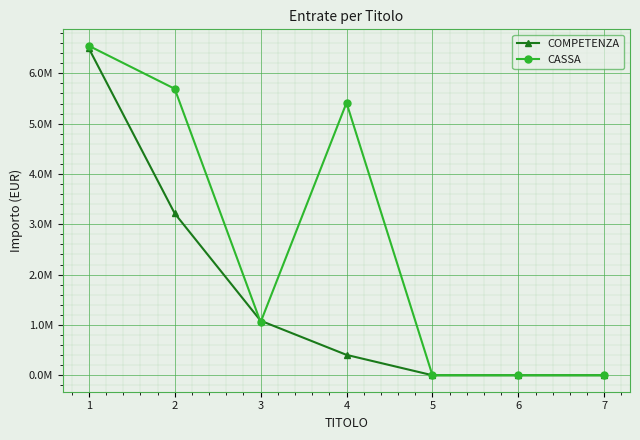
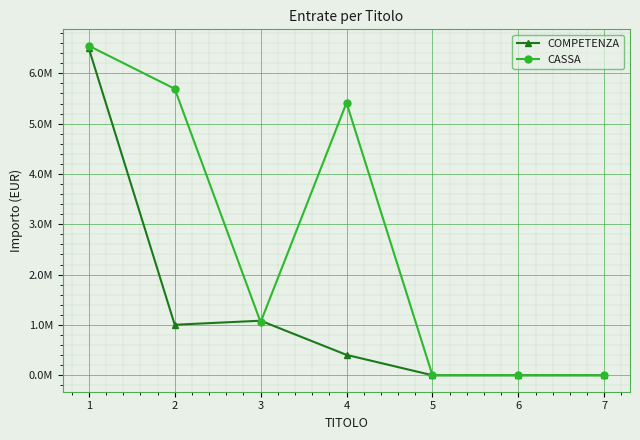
COMPETENZA, 2: 3200000 -> 1000000
